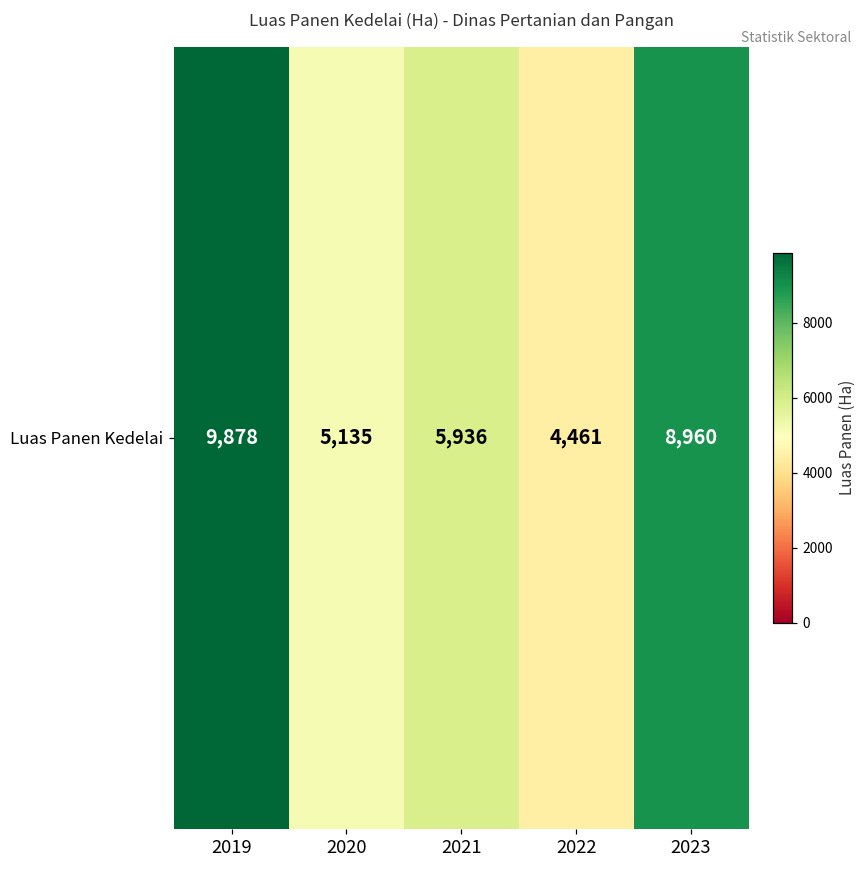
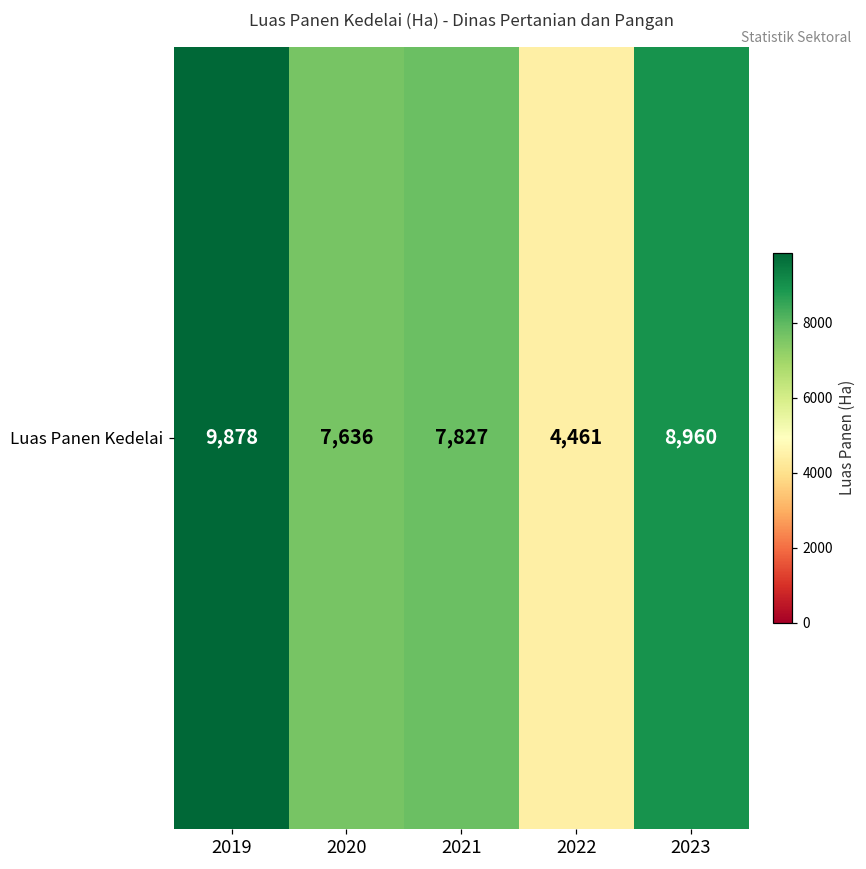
Luas Panen Kedelai, 2020: 5,135 -> 7,636
Luas Panen Kedelai, 2021: 5,936 -> 7,827
